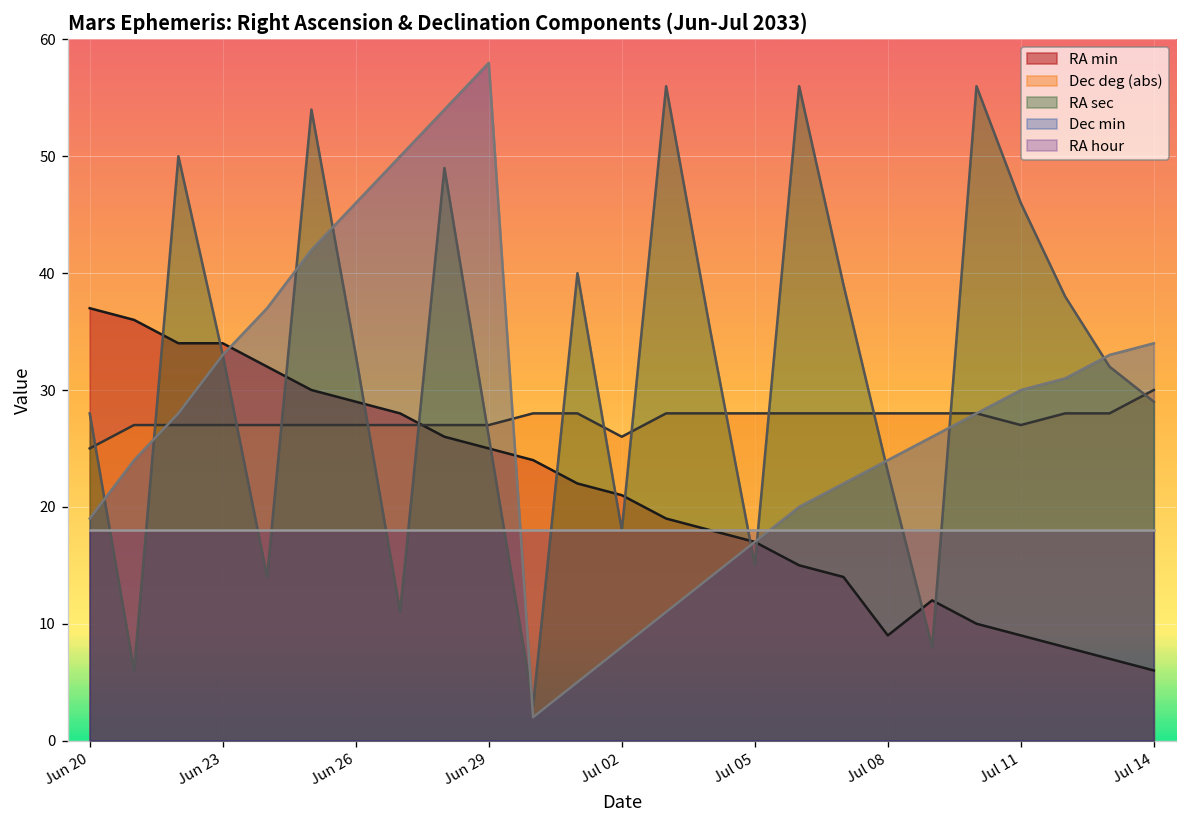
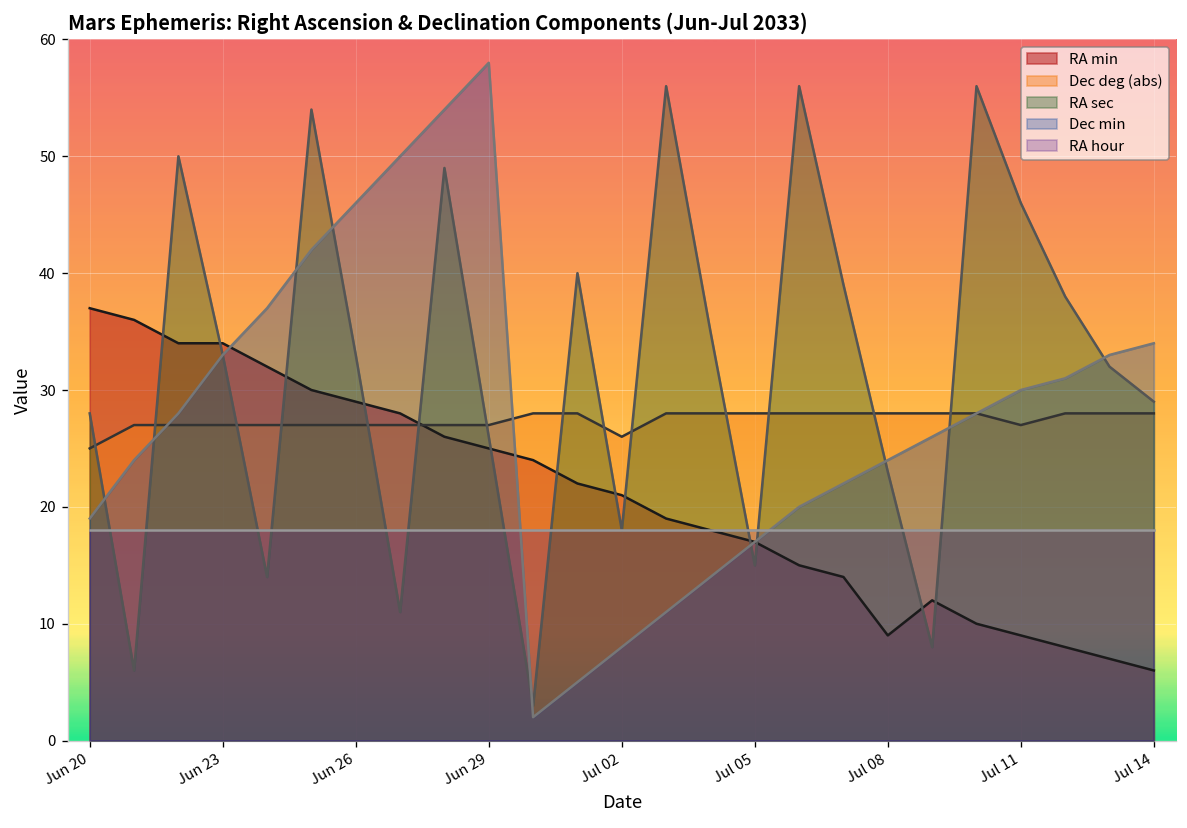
Dec deg (abs), Jul 14: 30 -> 28
